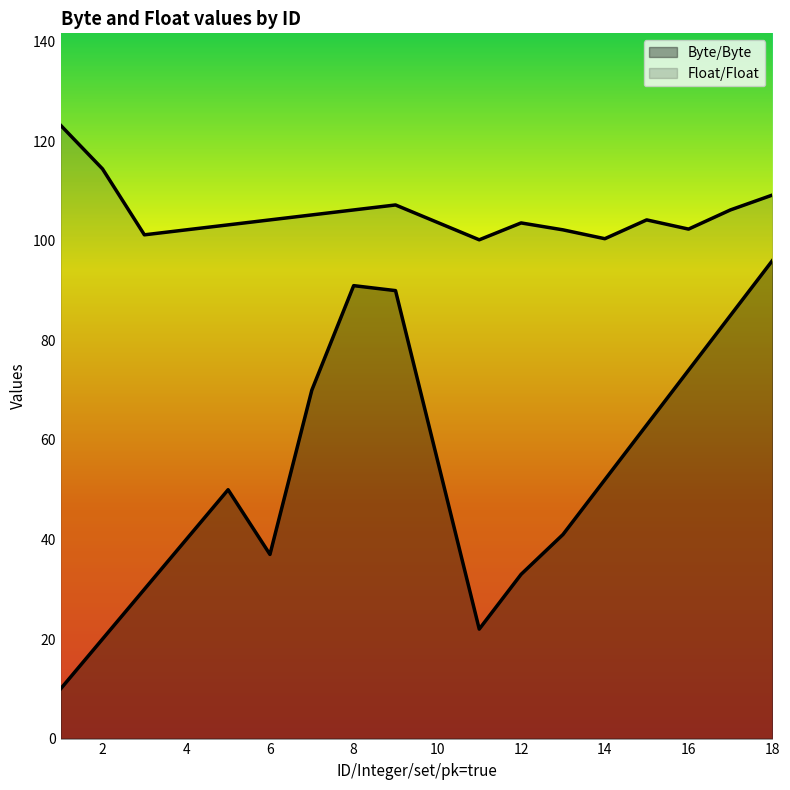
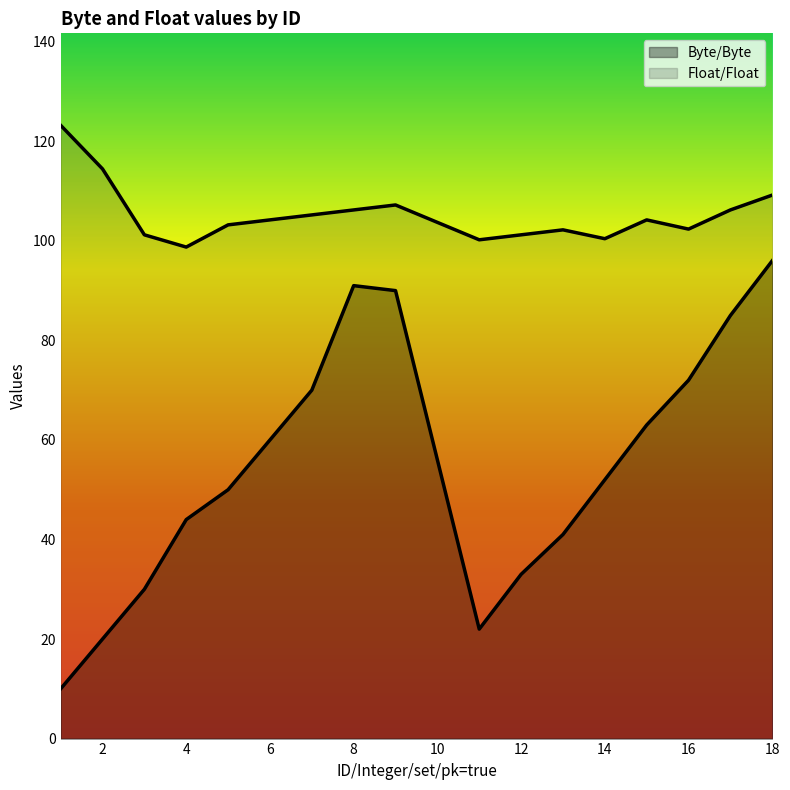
Byte/Byte, 4: 40 -> 44
Float/Float, 4: 102 -> 99
Byte/Byte, 6: 37 -> 60
Float/Float, 12: 104 -> 101
Byte/Byte, 16: 74 -> 72
